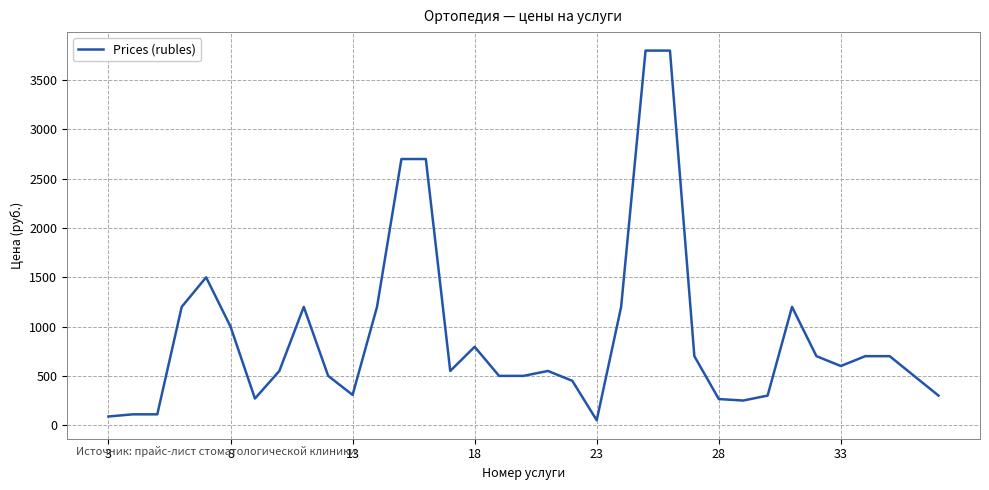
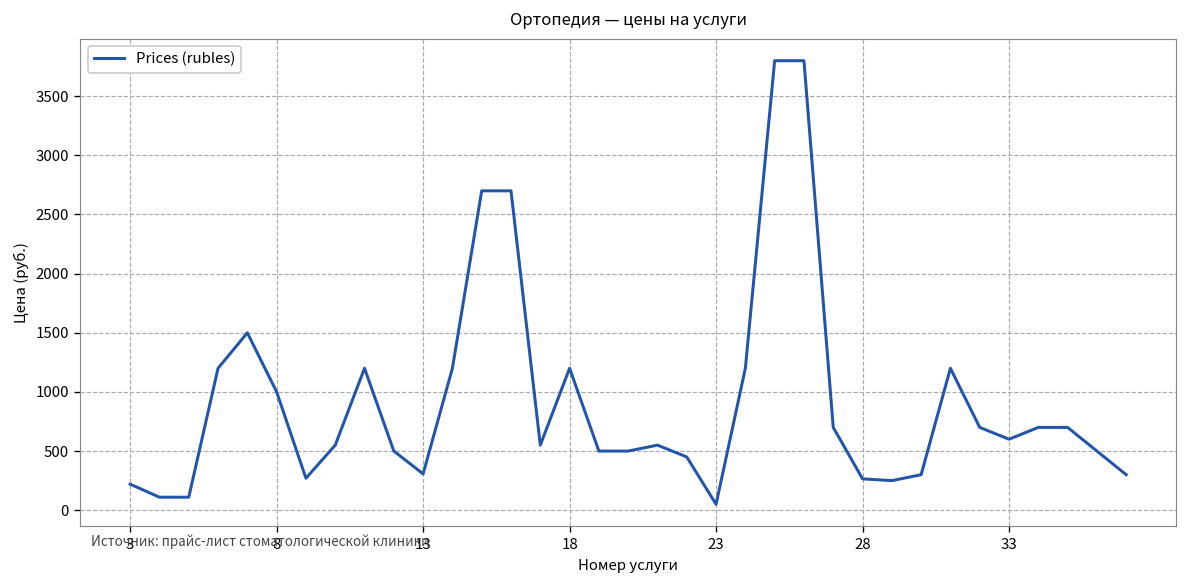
3: 100 -> 200
18: 800 -> 1200
